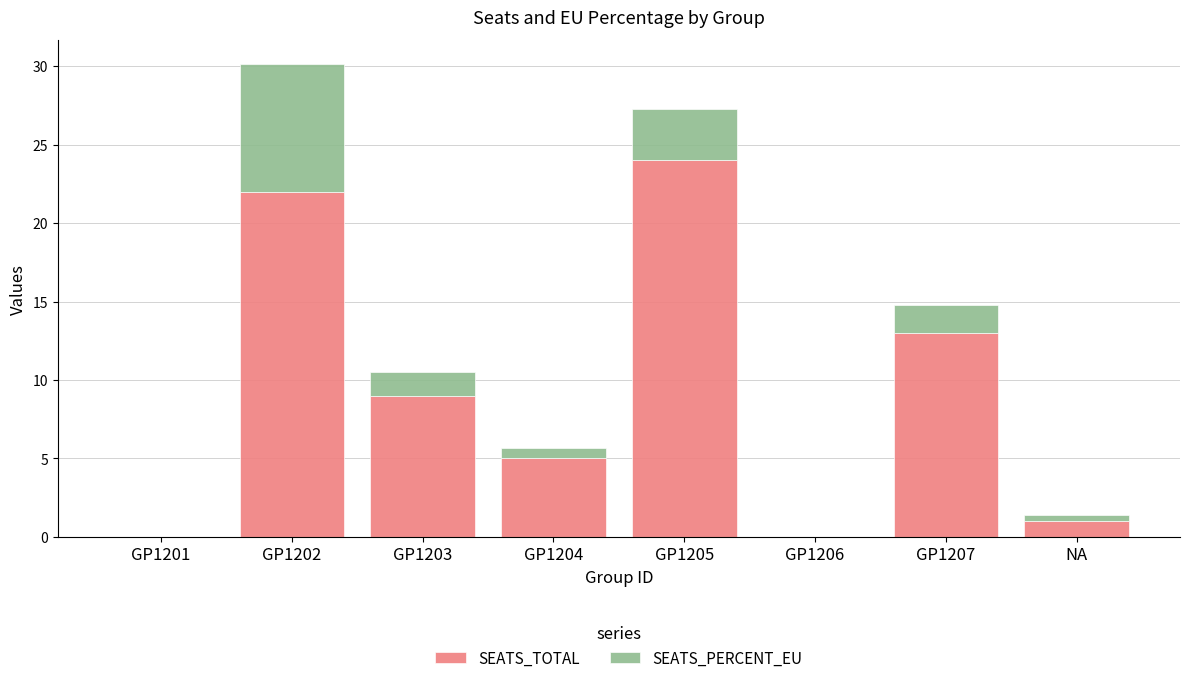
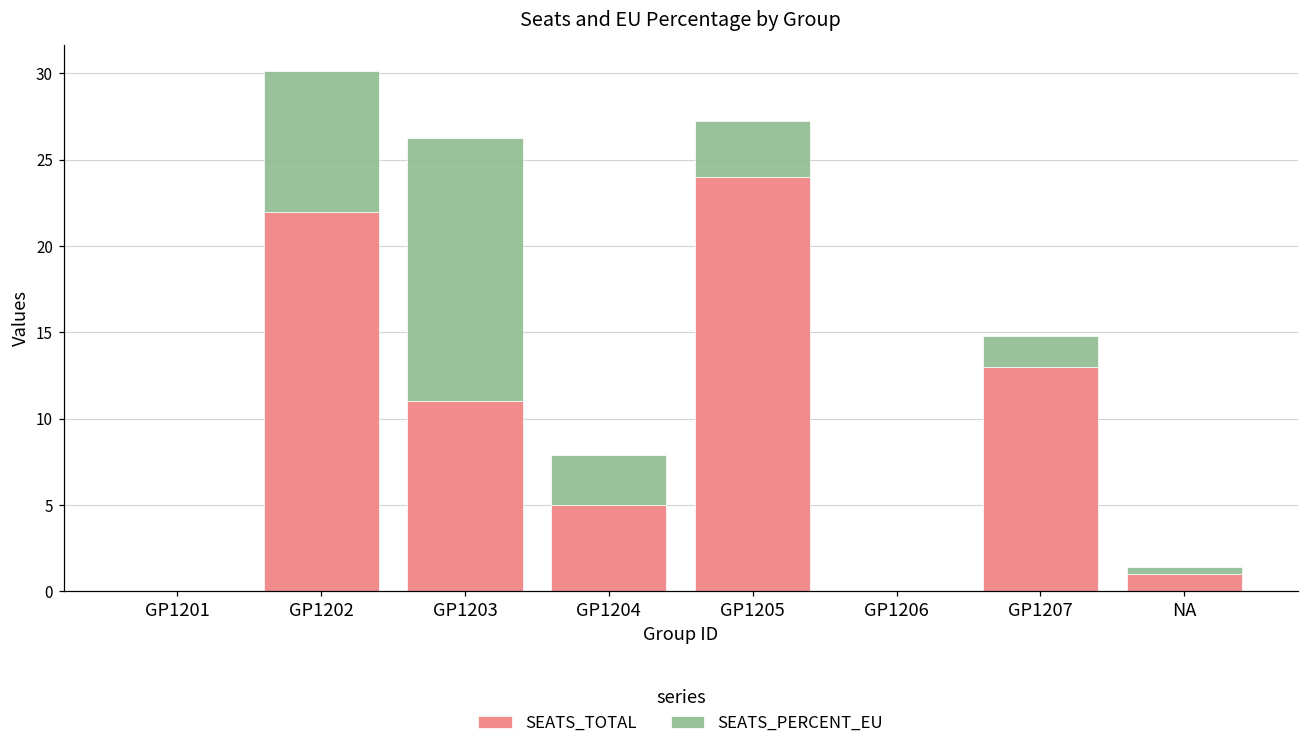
SEATS_TOTAL, GP1203: 9 -> 11
SEATS_PERCENT_EU, GP1203: 1.5 -> 15.3
SEATS_PERCENT_EU, GP1204: 0.7 -> 2.9
